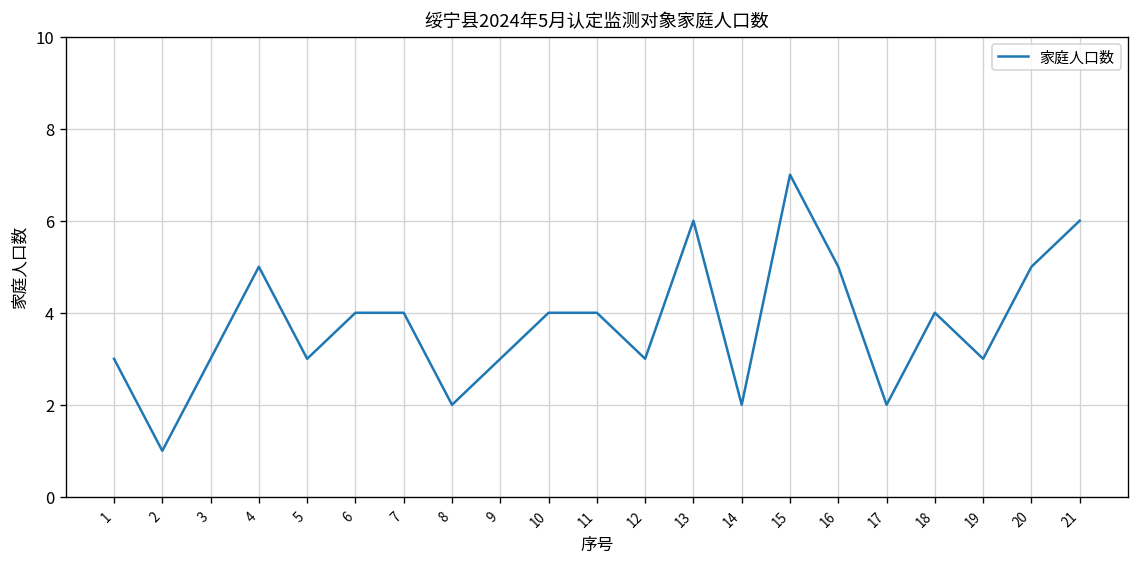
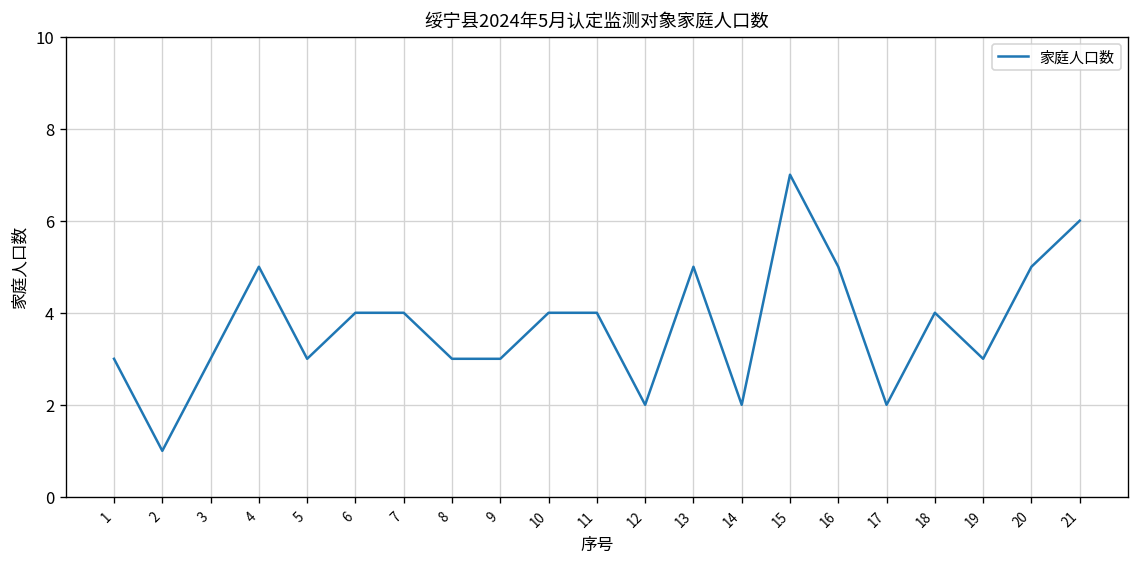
8: 2 -> 3
12: 3 -> 2
13: 6 -> 5
